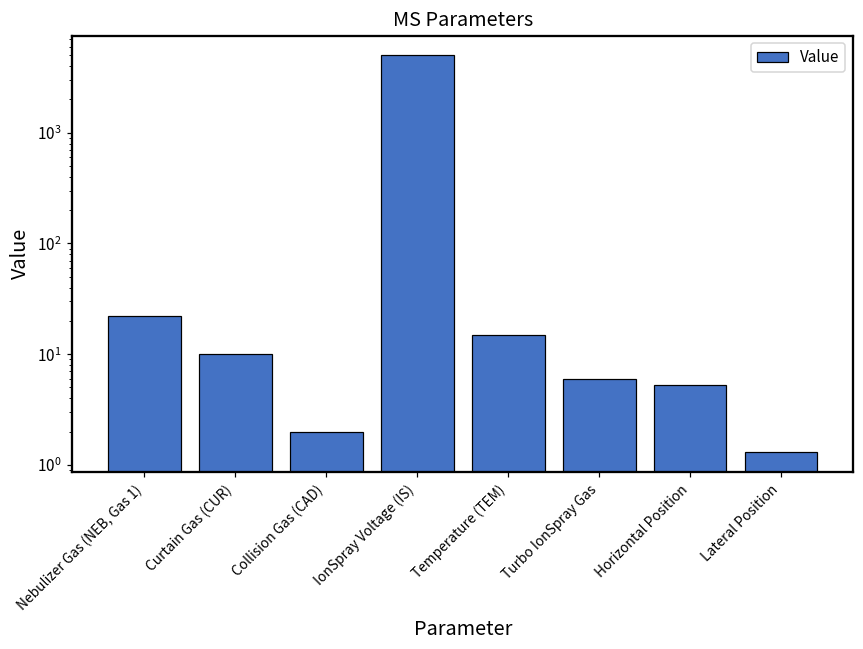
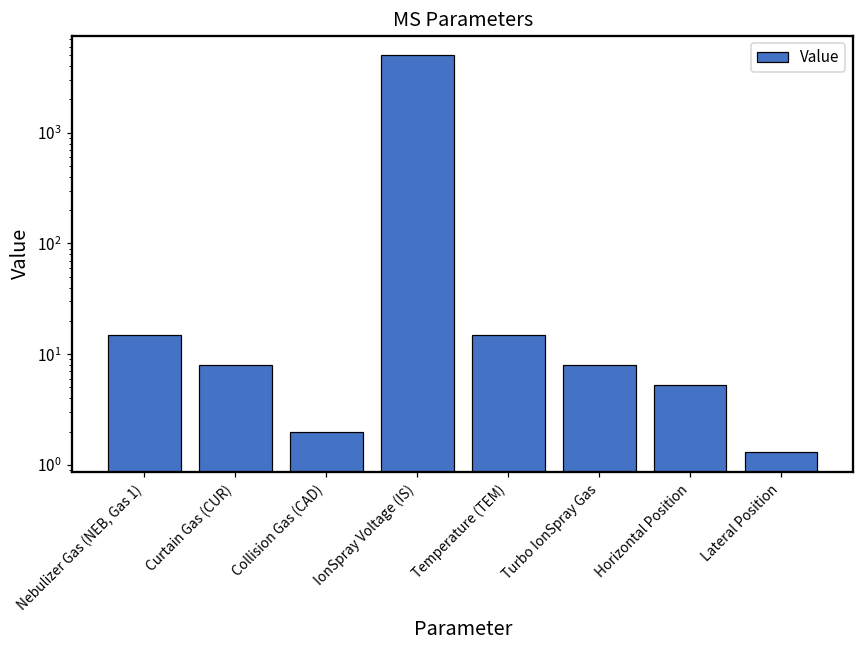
Nebulizer Gas (NEB, Gas 1): 22 -> 15
Curtain Gas (CUR): 10 -> 8
Turbo IonSpray Gas: 6 -> 8
